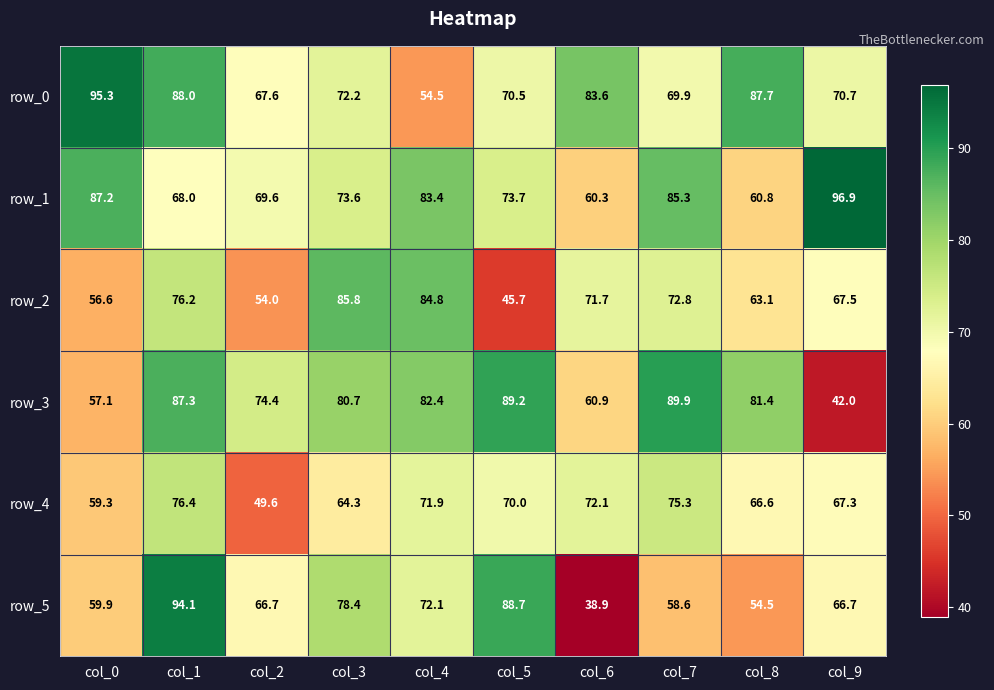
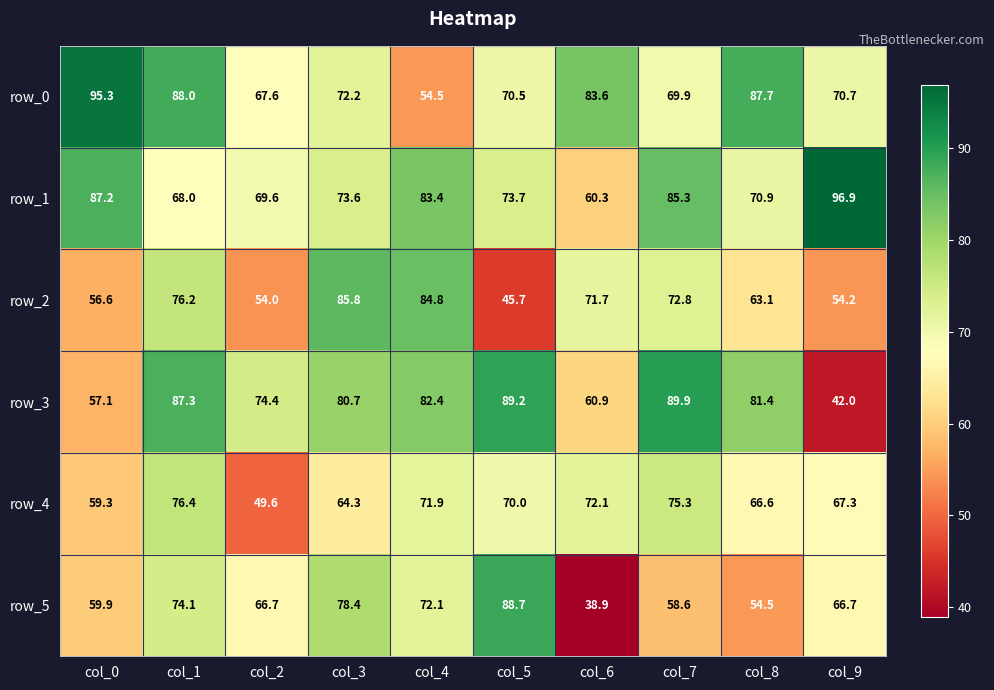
row_1, col_8: 60.8 -> 70.9
row_2, col_9: 67.5 -> 54.2
row_5, col_1: 94.1 -> 74.1
